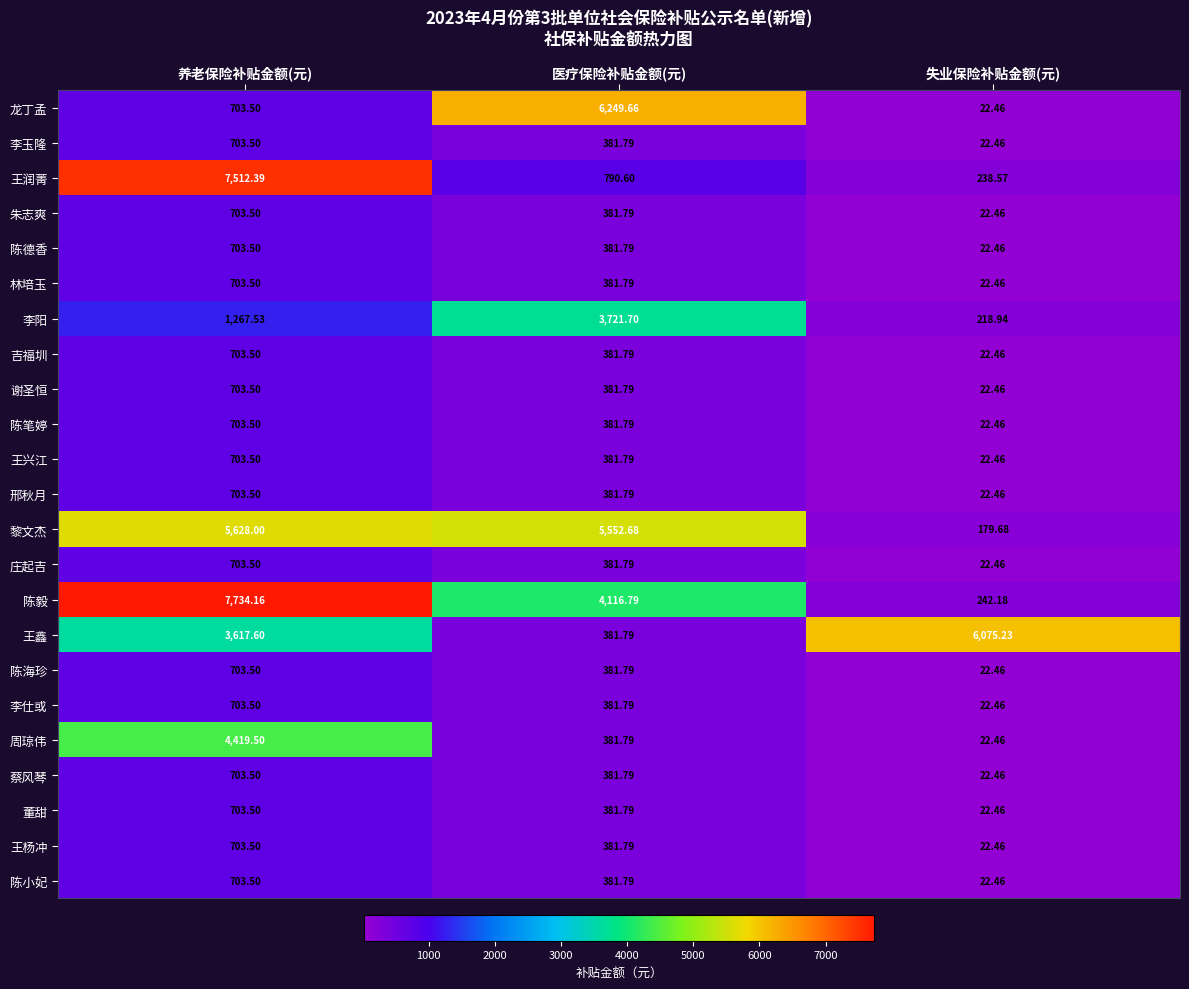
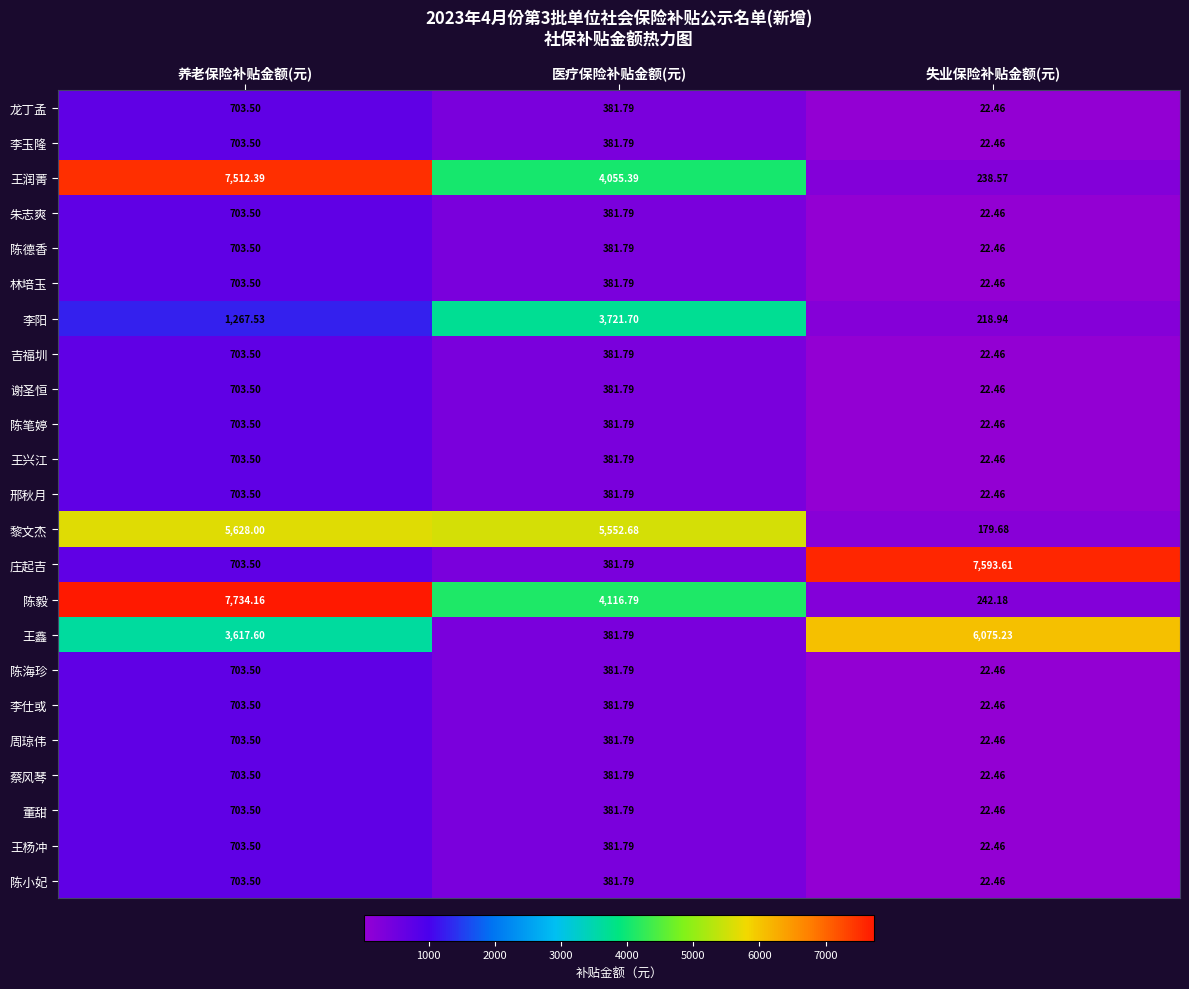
龙丁孟, 医疗保险补贴金额(元): 6,249.66 -> 381.79
王润菁, 医疗保险补贴金额(元): 790.60 -> 4,055.39
庄起吉, 失业保险补贴金额(元): 22.46 -> 7,593.61
周琼伟, 养老保险补贴金额(元): 4,419.50 -> 703.50
